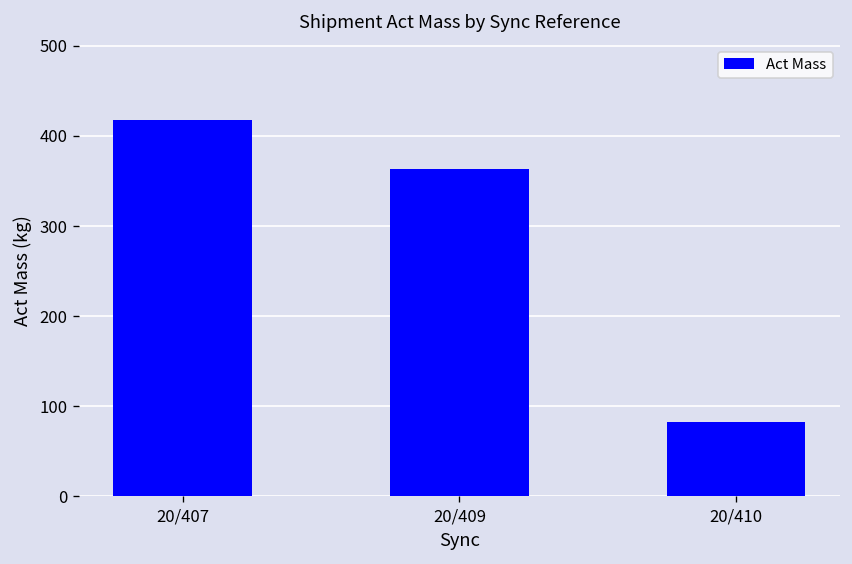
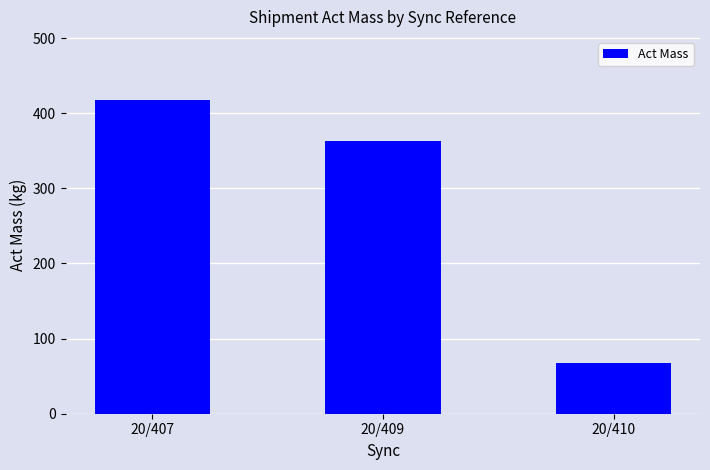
20/410: 80 -> 70
